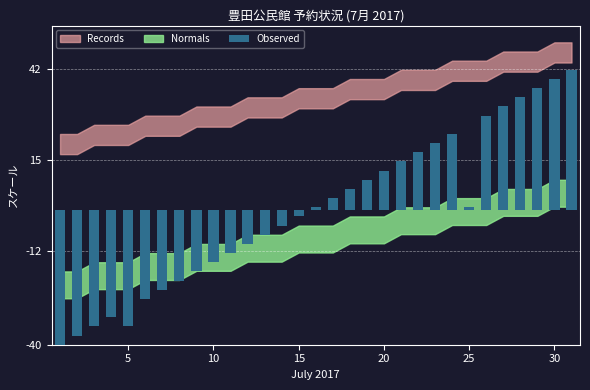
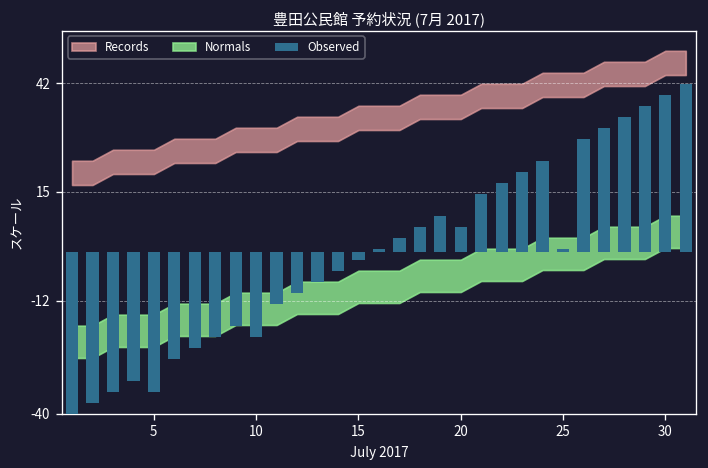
Observed, 10: -15 -> -21
Observed, 20: 12 -> 6
